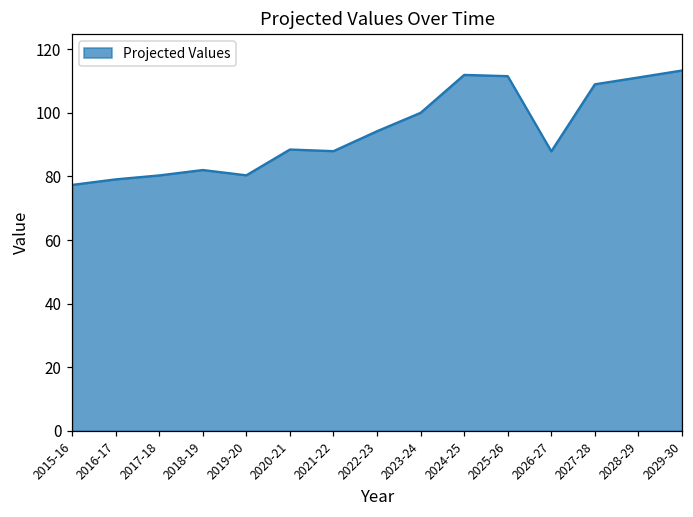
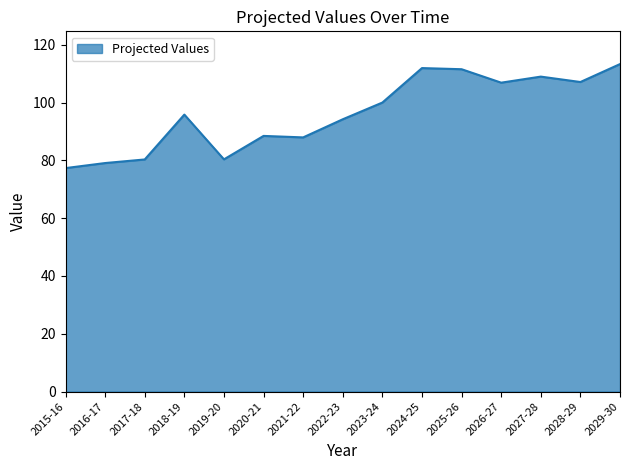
2018-19: 82 -> 96
2026-27: 88 -> 107
2028-29: 111 -> 107
